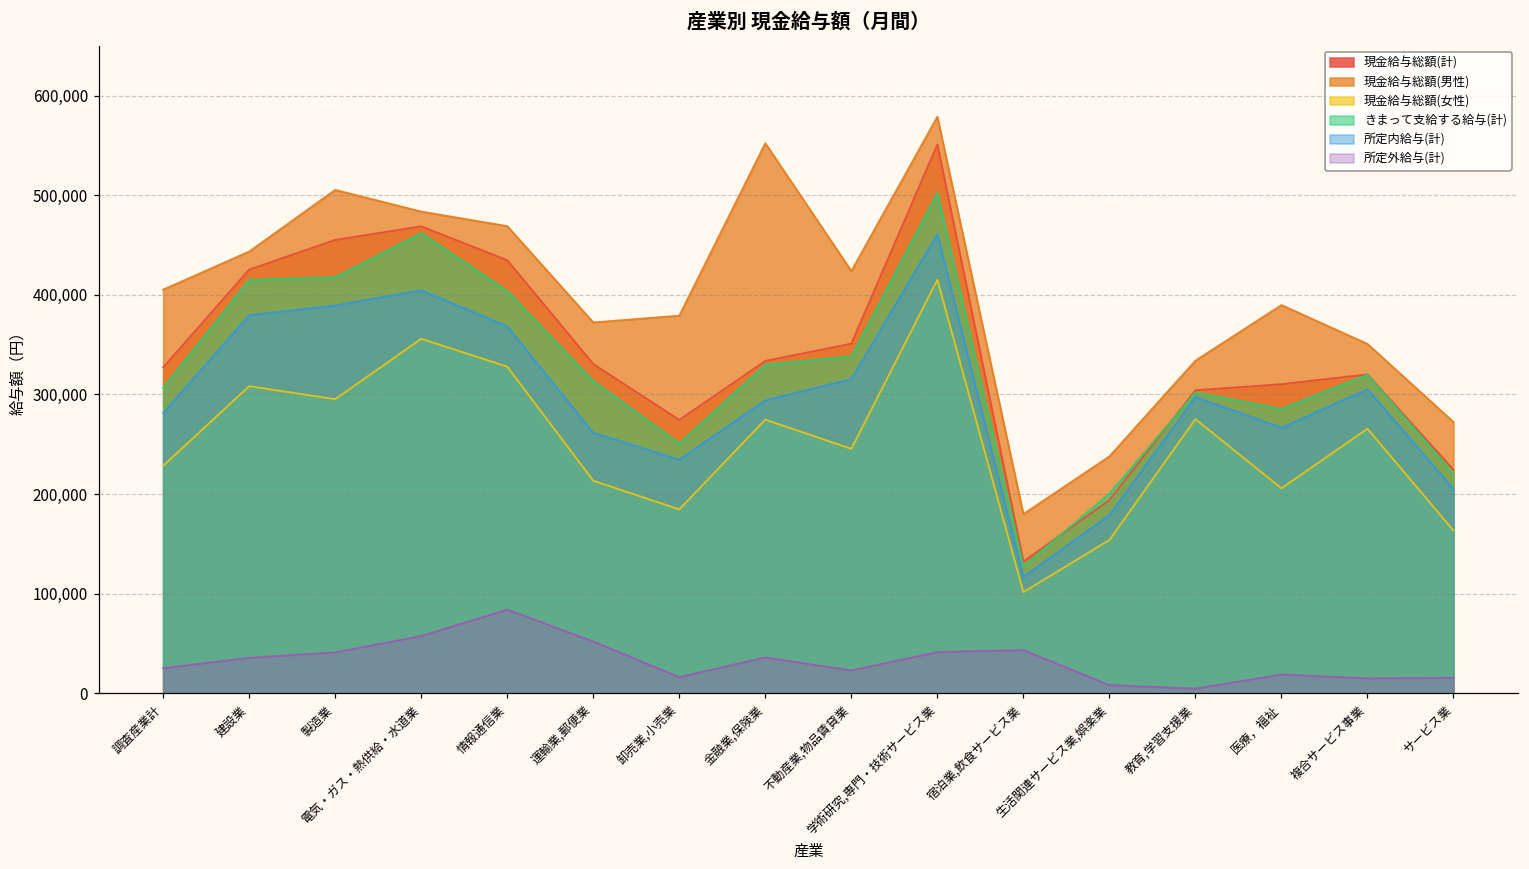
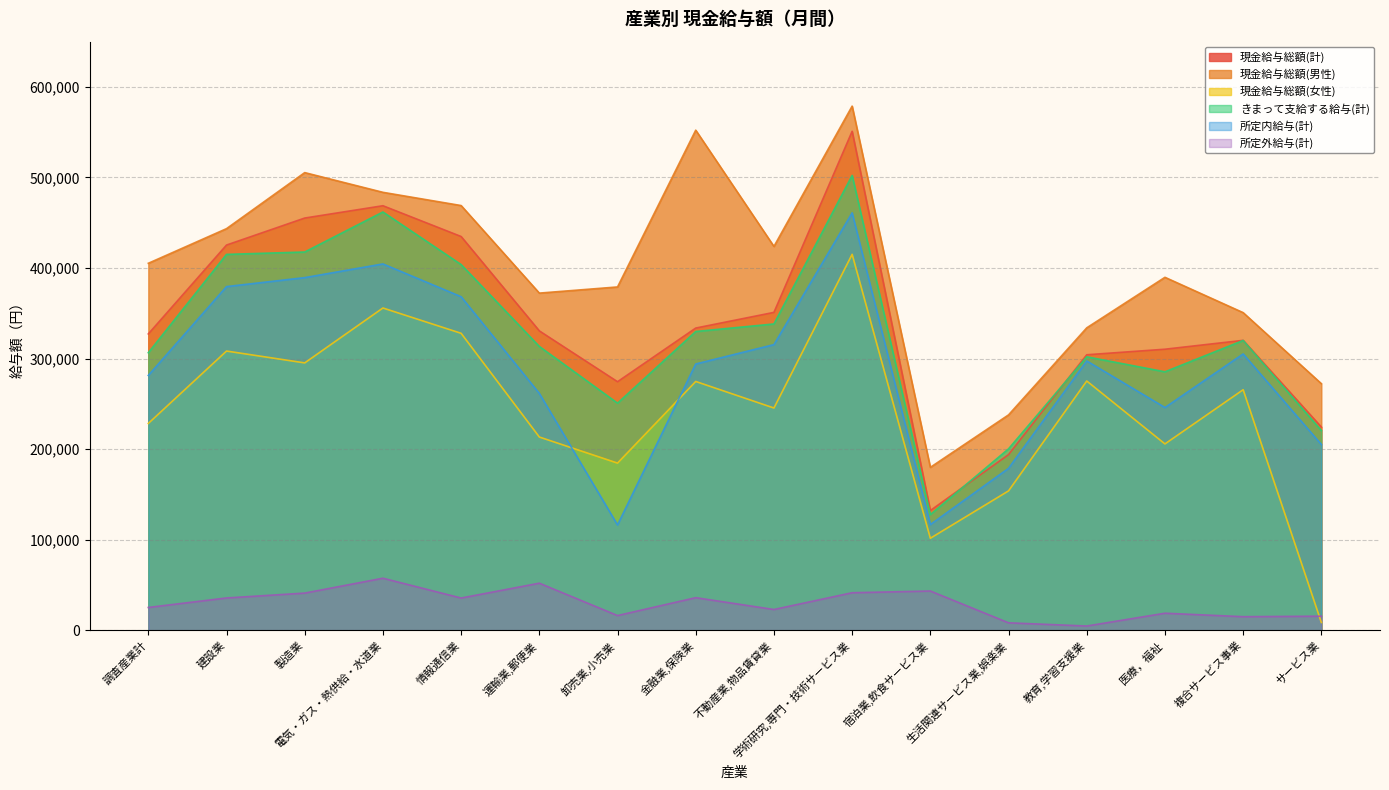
所定外給与(計), 情報通信業: 80,000 -> 40,000
所定内給与(計), 卸売業,小売業: 230,000 -> 120,000
所定内給与(計), 医療，福祉: 270,000 -> 250,000
現金給与総額(女性), サービス業: 160,000 -> 10,000
